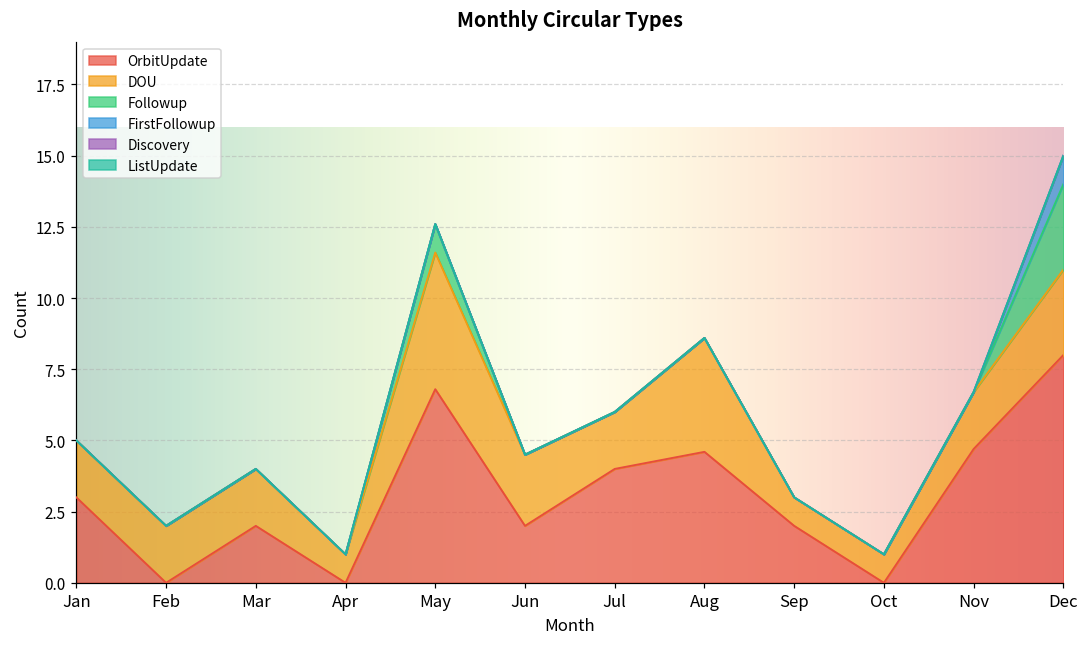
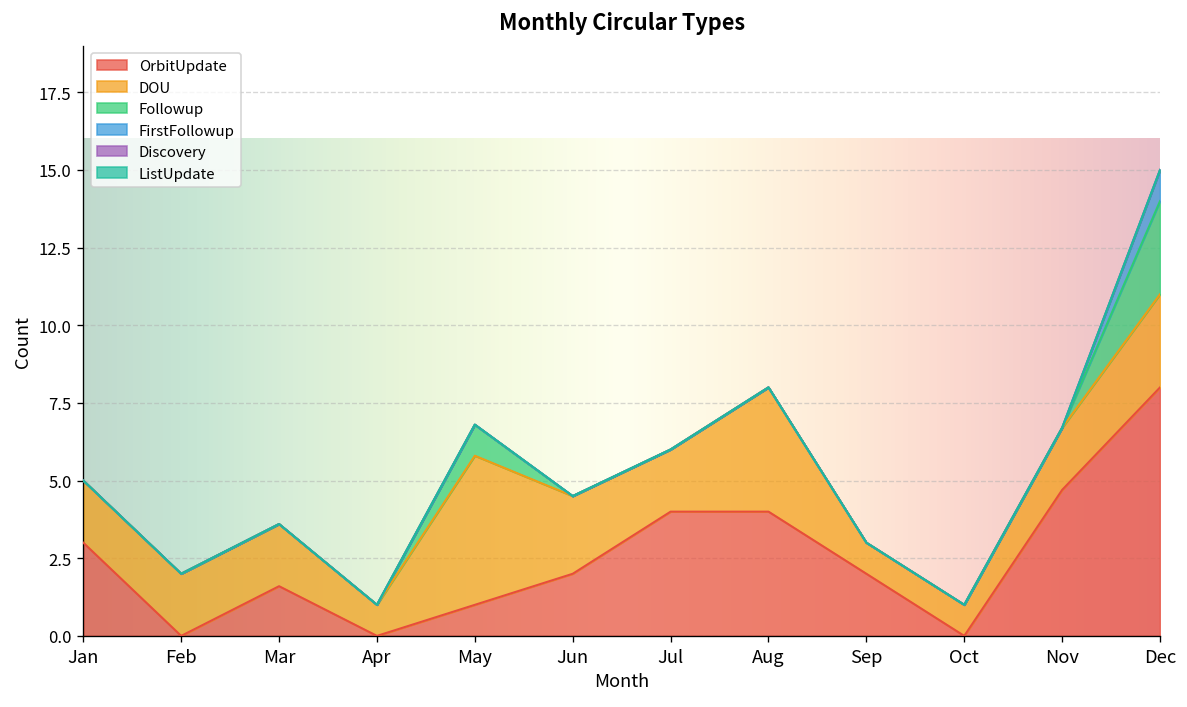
OrbitUpdate, Mar: 2.0 -> 1.6
OrbitUpdate, May: 6.8 -> 1.0
OrbitUpdate, Aug: 4.6 -> 4.0
